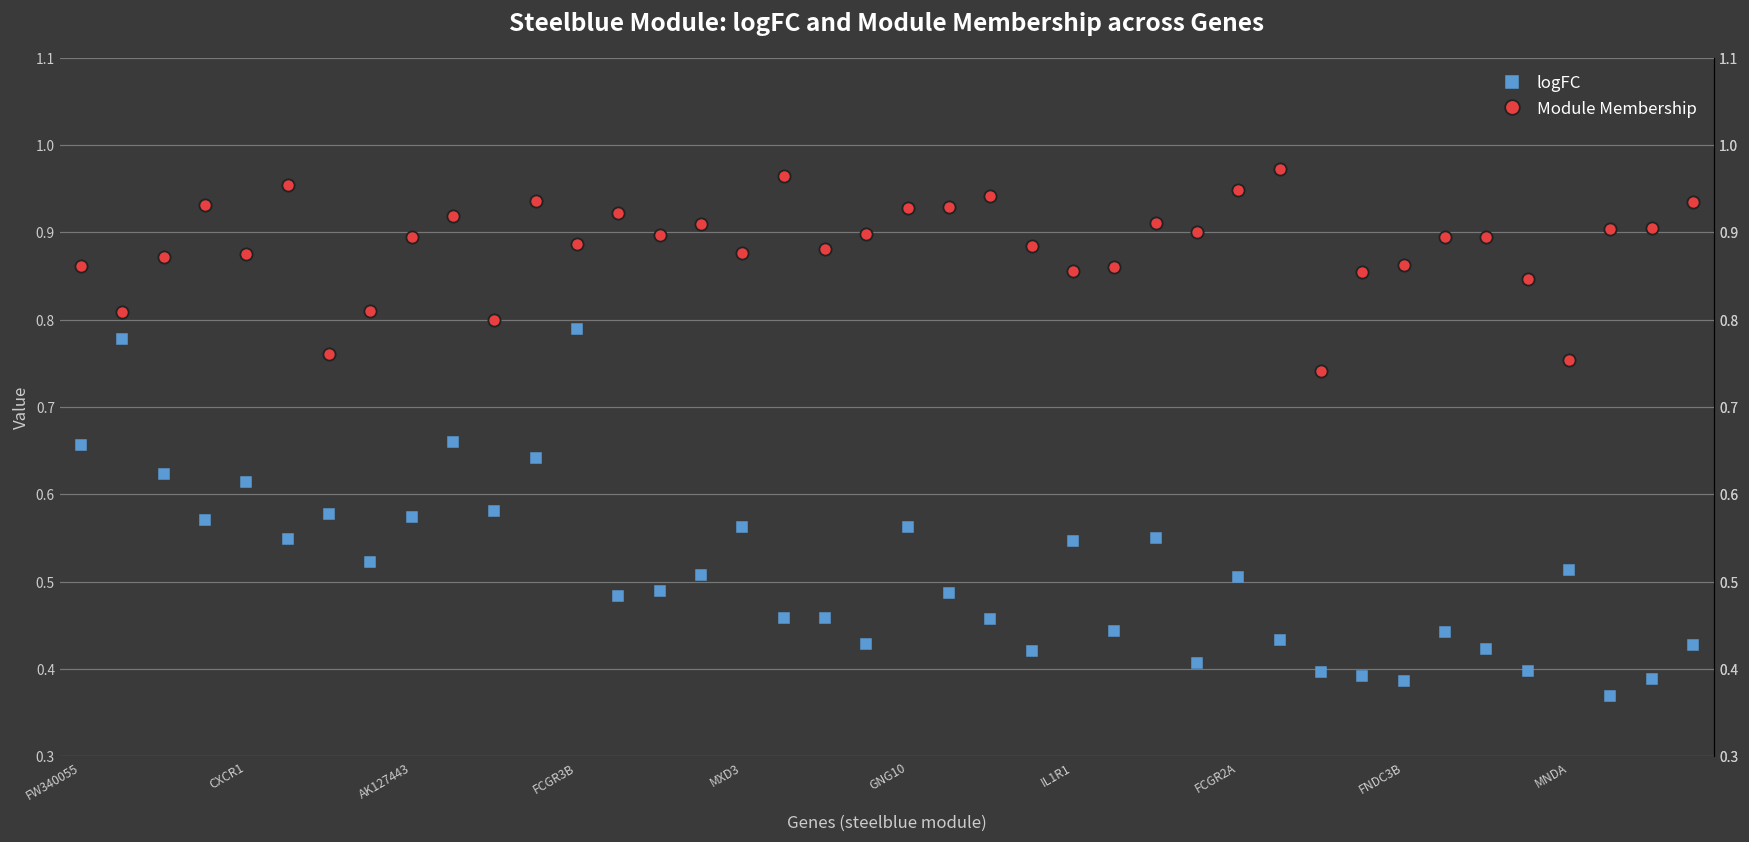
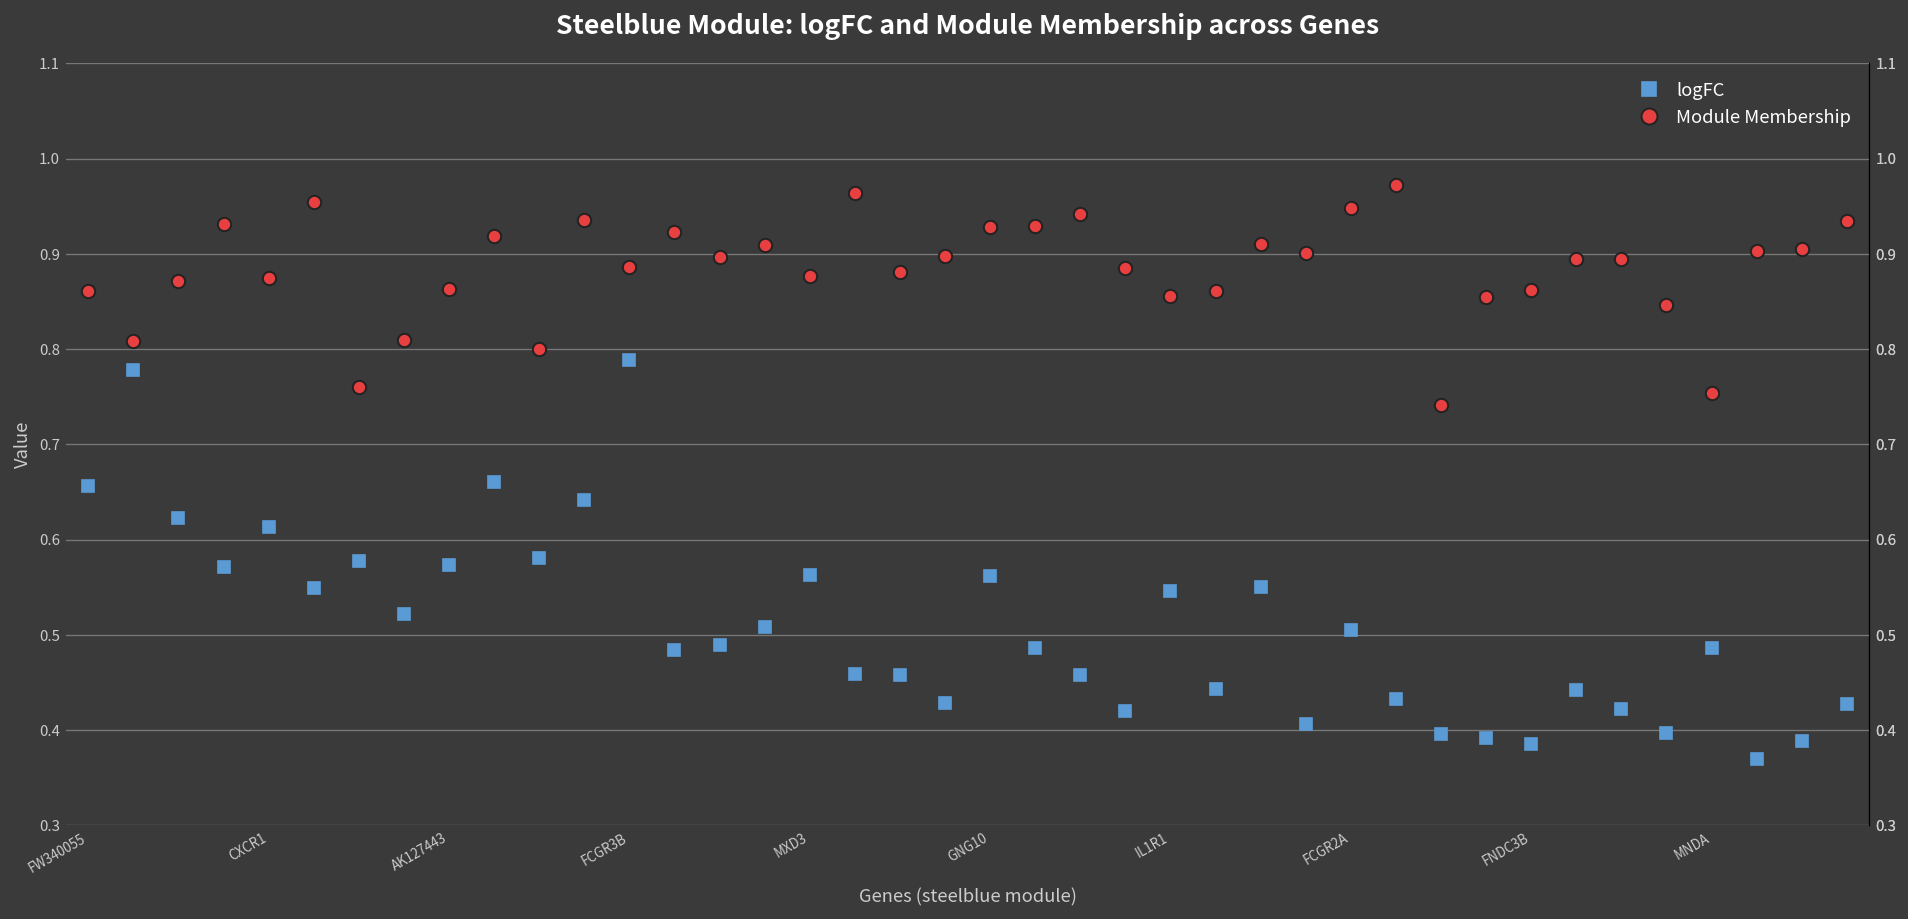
Module Membership, AK127443: 0.89 -> 0.86
logFC, MNDA: 0.51 -> 0.49
